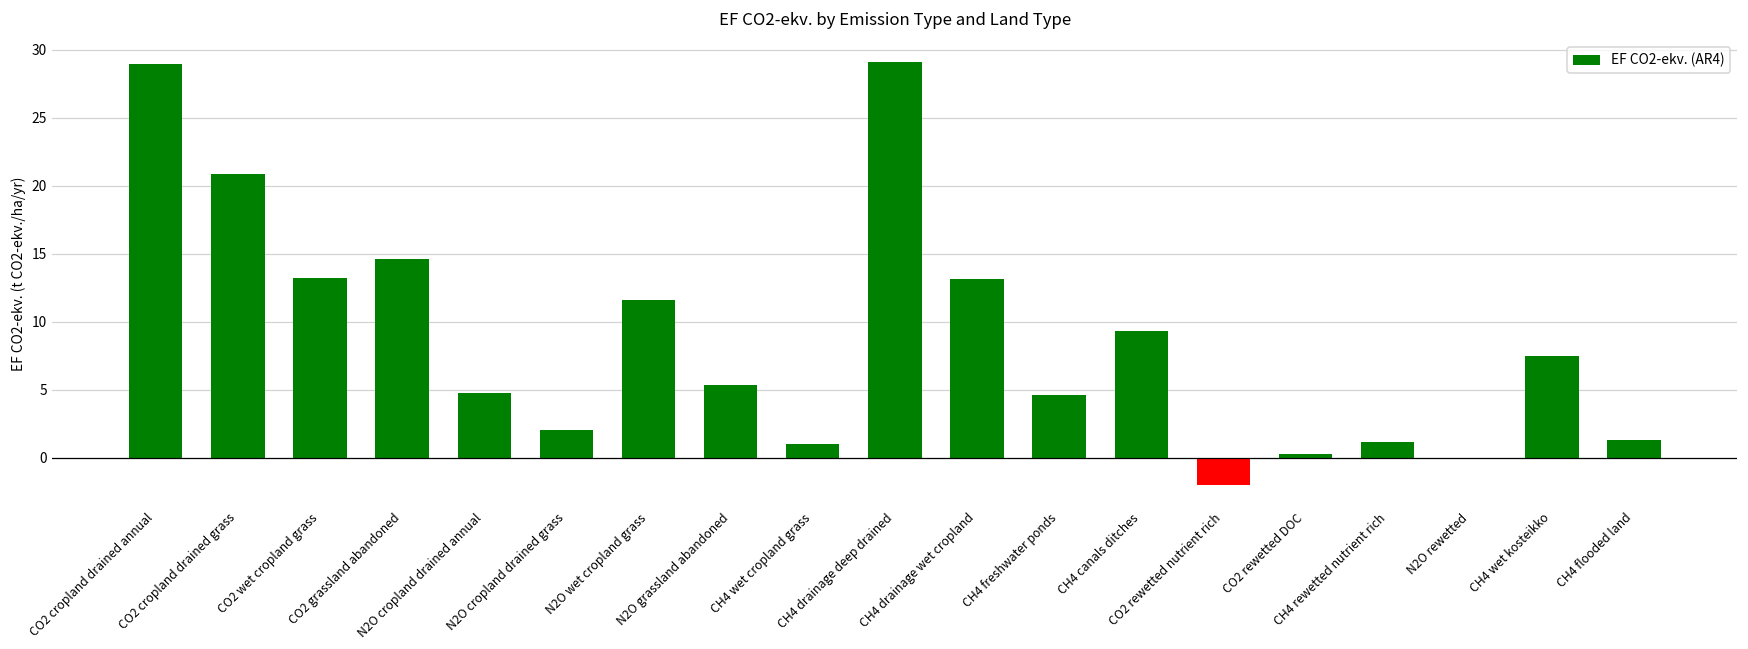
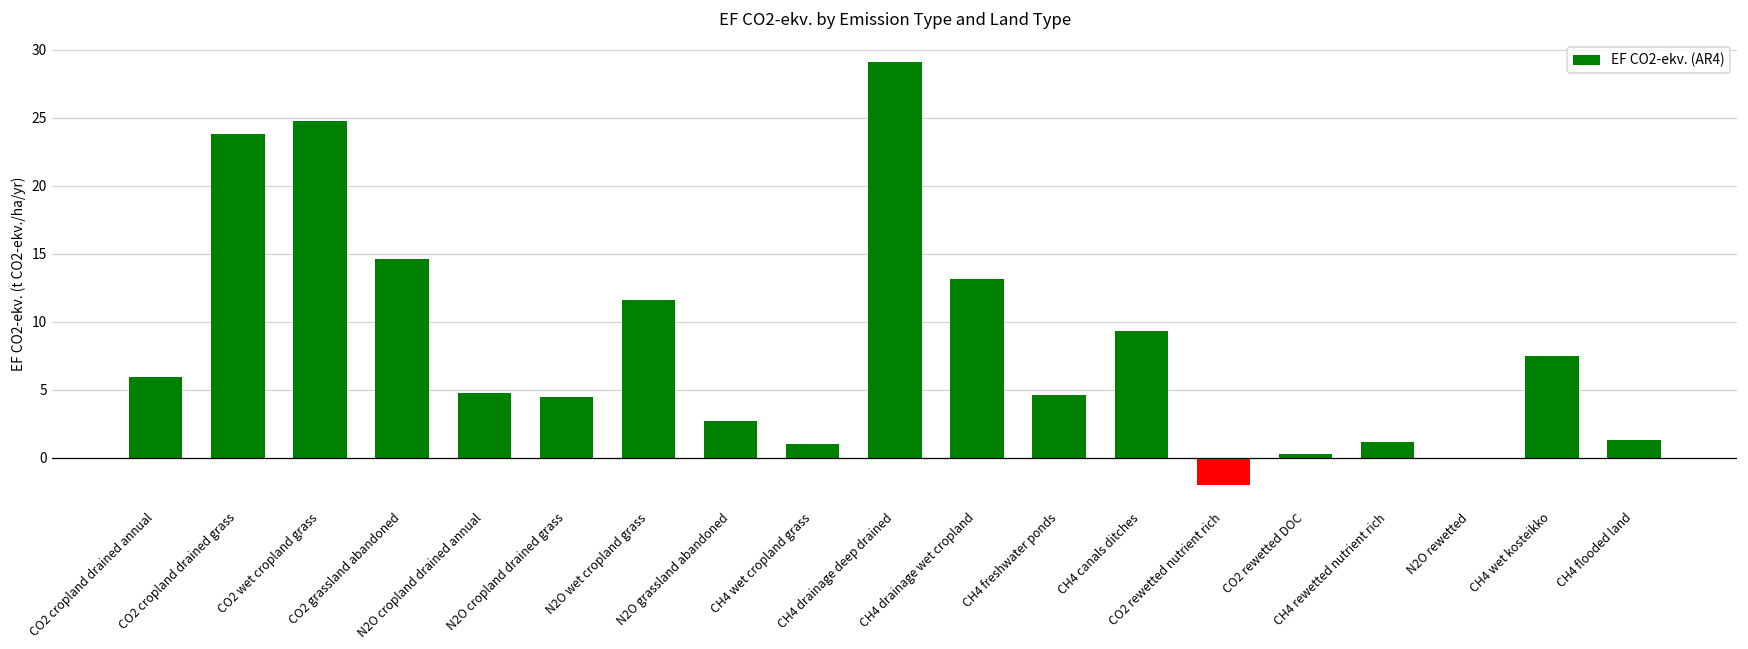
CO2 cropland drained annual: 29.0 -> 6.0
CO2 cropland drained grass: 20.9 -> 23.8
CO2 wet cropland grass: 13.2 -> 24.8
N2O cropland drained grass: 2.0 -> 4.4
N2O grassland abandoned: 5.3 -> 2.7
